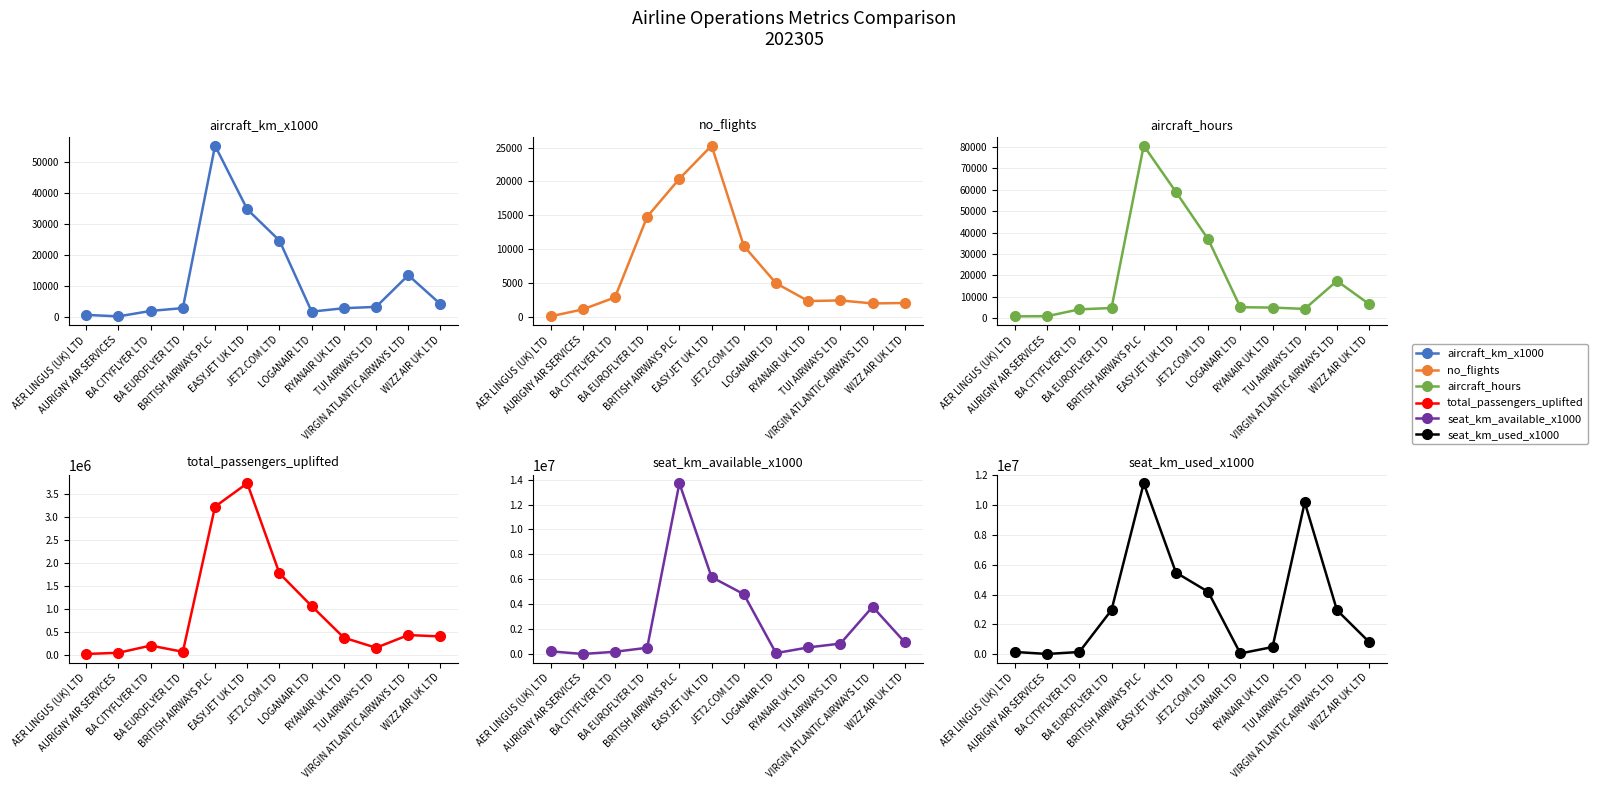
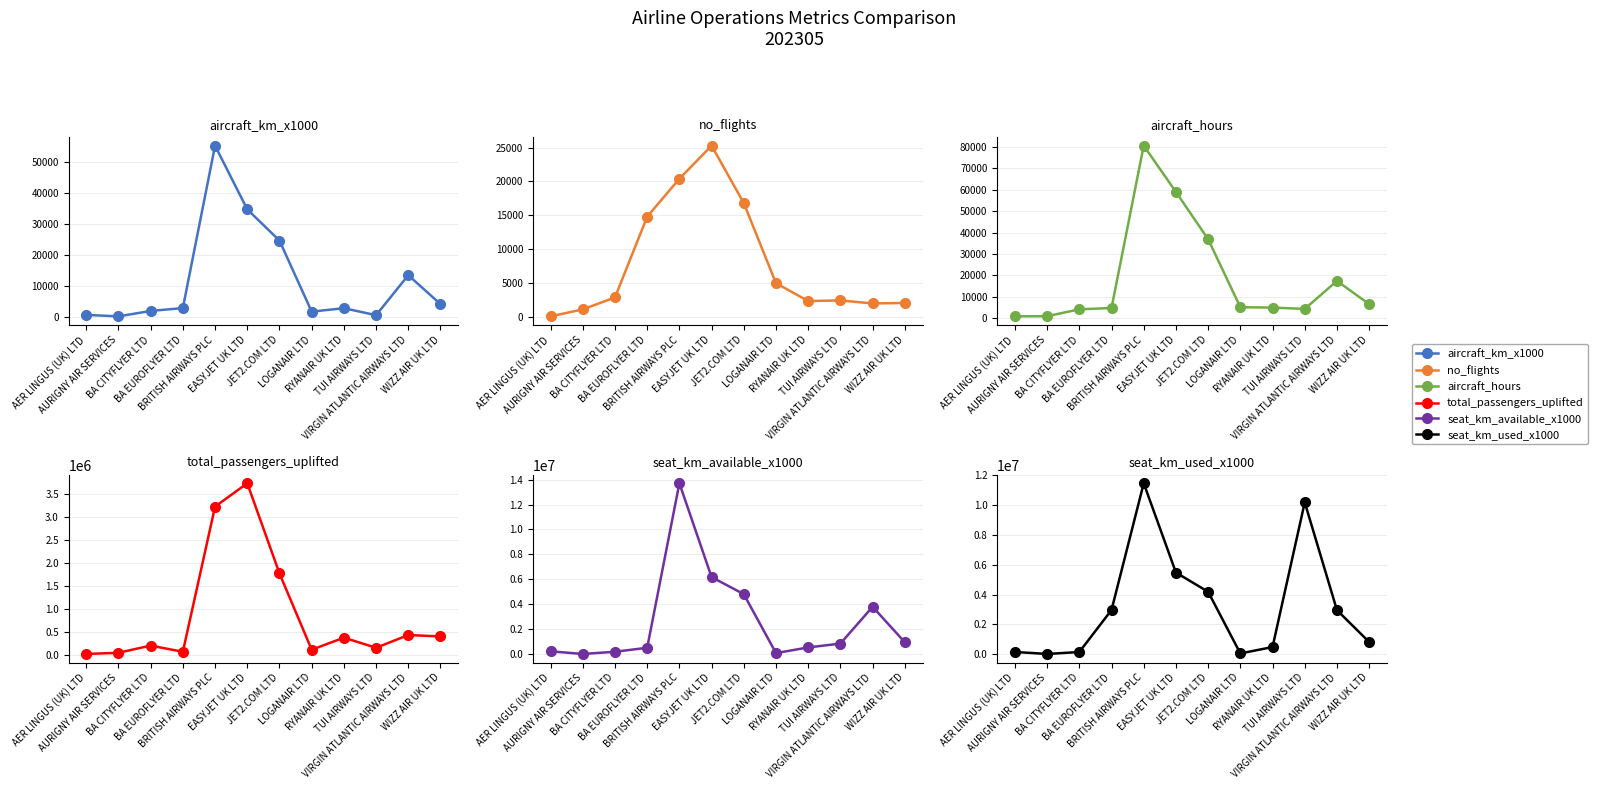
aircraft_km_x1000, TUI AIRWAYS LTD: 3000 -> 1000
no_flights, JET2.COM LTD: 11000 -> 17000
total_passengers_uplifted, LOGANAIR LTD: 1100000 -> 100000
